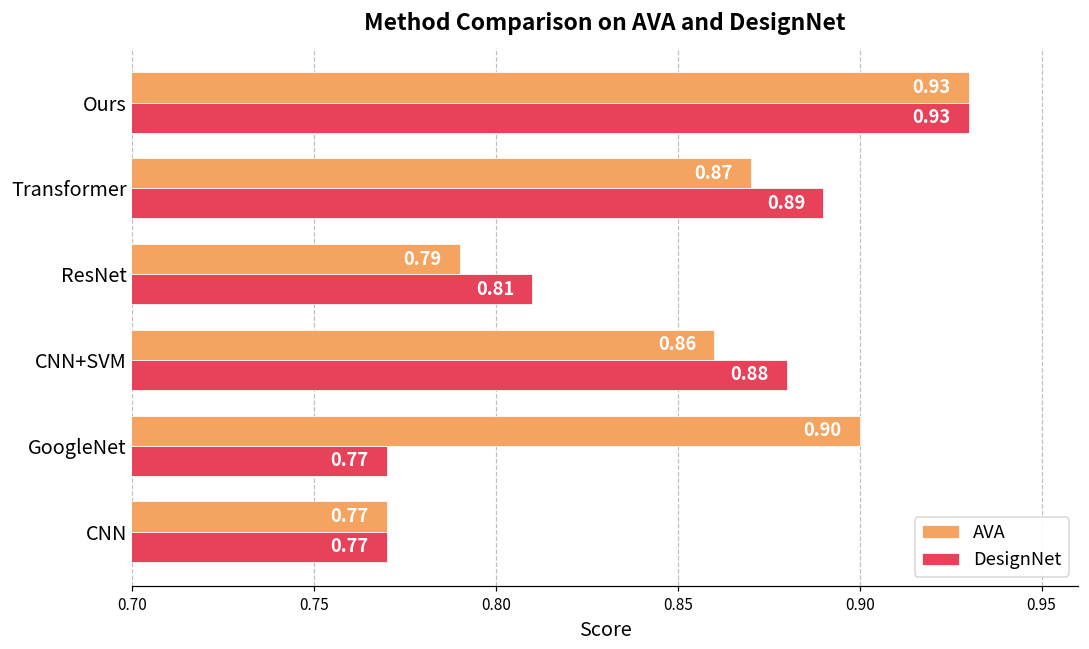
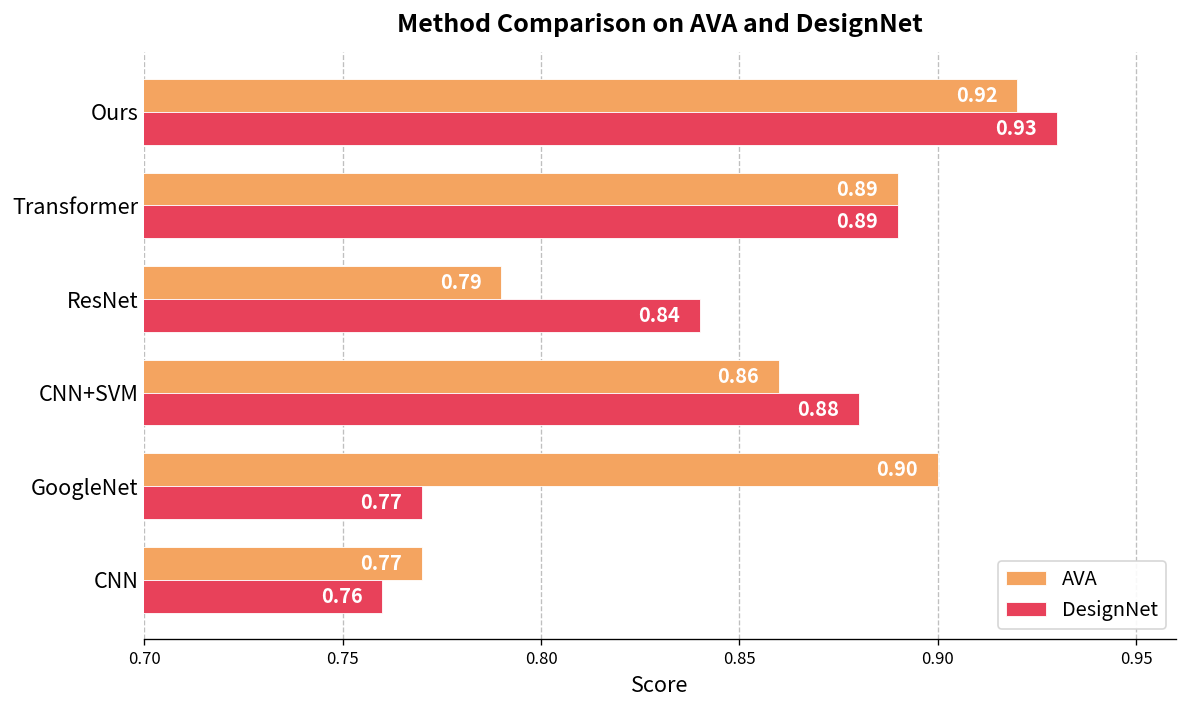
AVA, Ours: 0.93 -> 0.92
AVA, Transformer: 0.87 -> 0.89
DesignNet, ResNet: 0.81 -> 0.84
DesignNet, CNN: 0.77 -> 0.76
